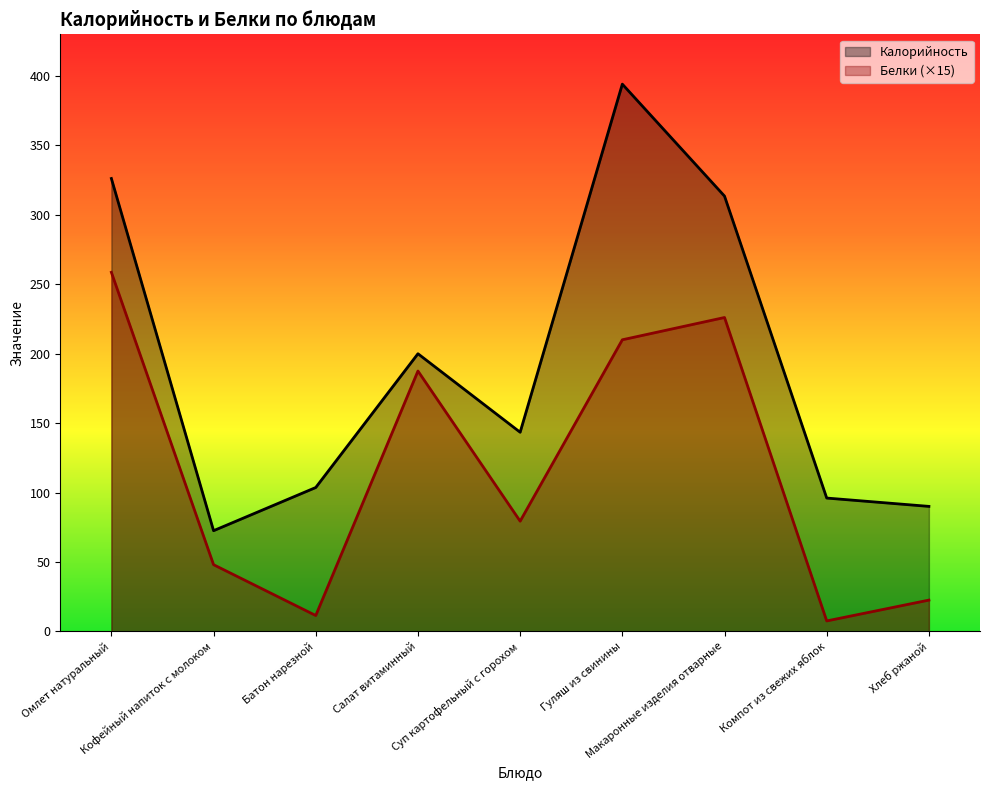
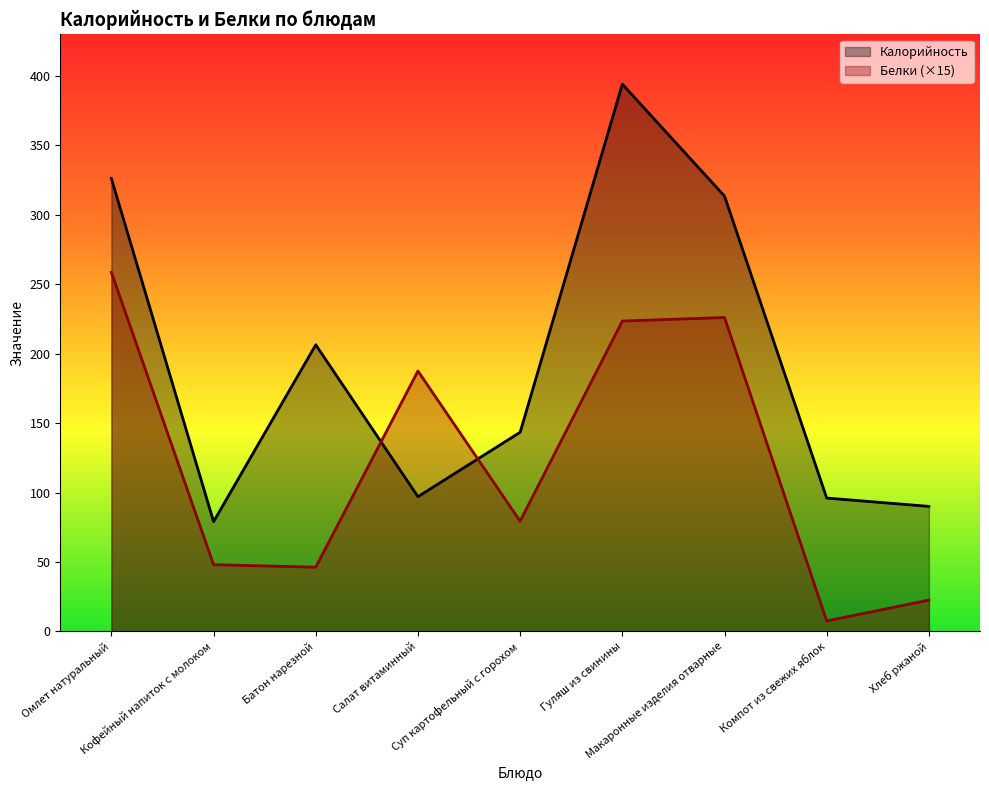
Калорийность, Кофейный напиток с молоком: 73 -> 79
Калорийность, Батон нарезной: 104 -> 206
Белки (×15), Батон нарезной: 11 -> 46
Калорийность, Салат витаминный: 200 -> 97
Белки (×15), Гуляш из свинины: 210 -> 224
